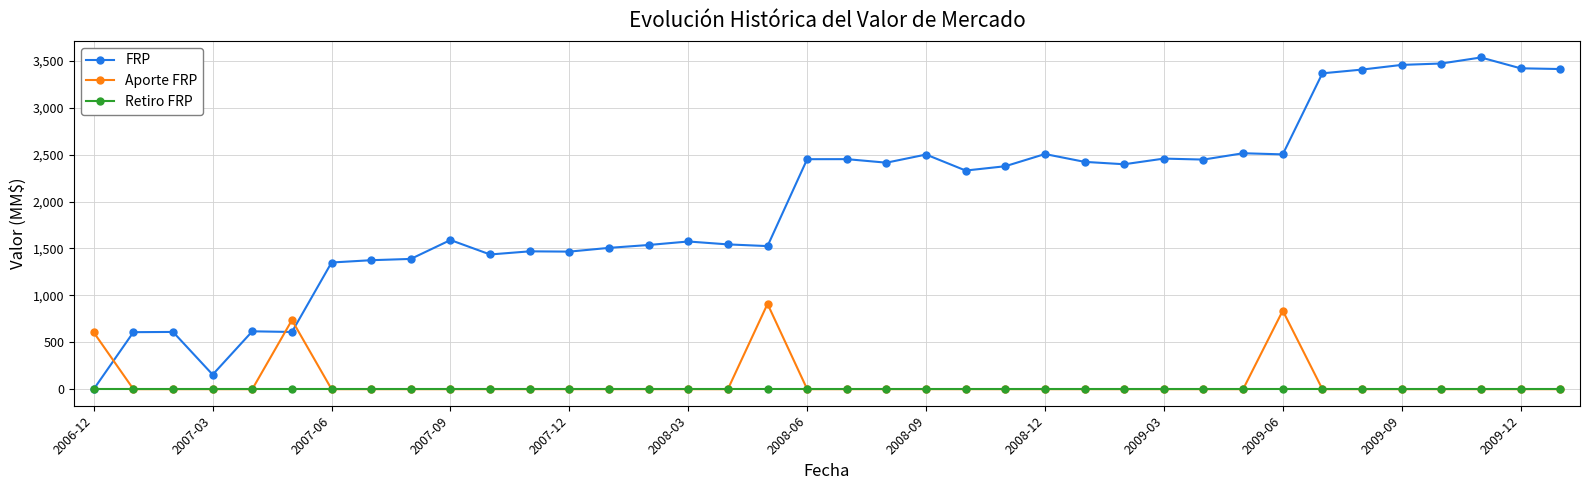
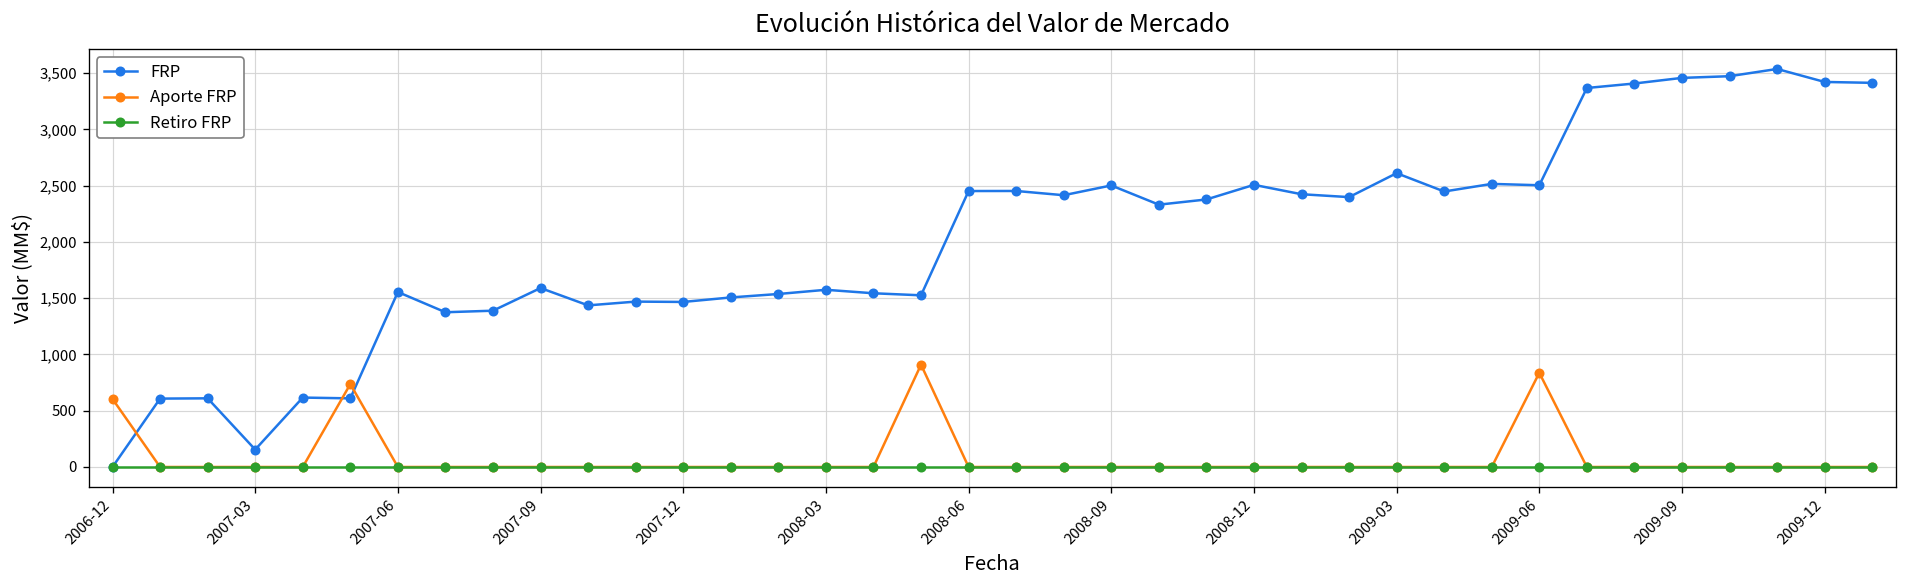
FRP, 2007-06: 1,400 -> 1,600
FRP, 2009-03: 2,500 -> 2,600
